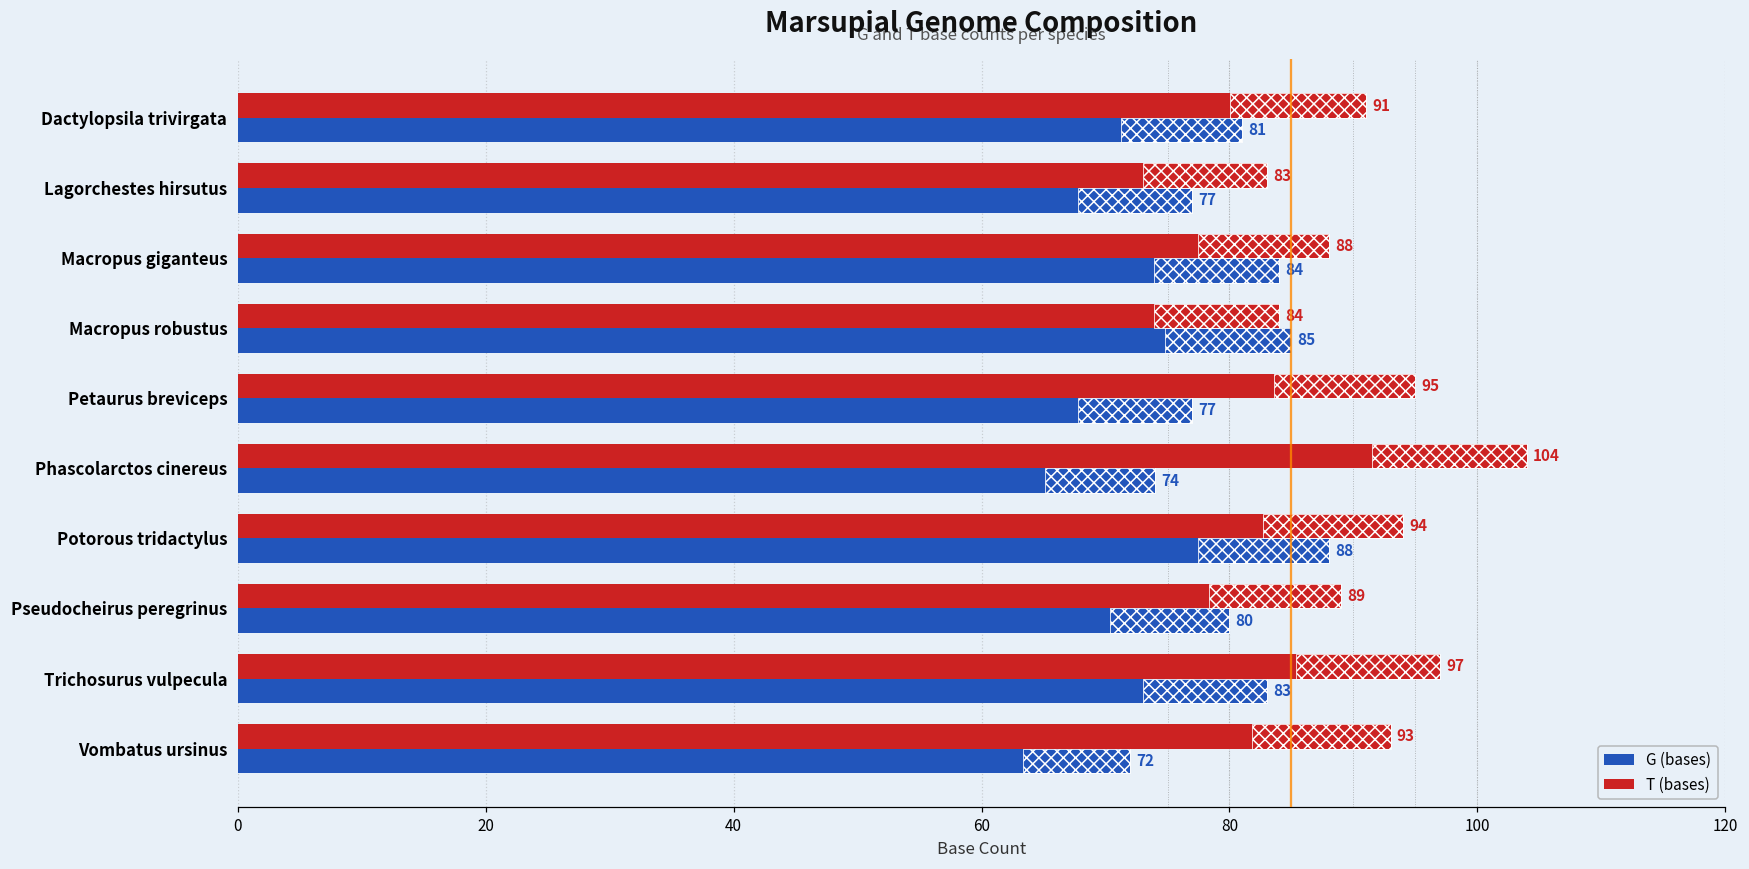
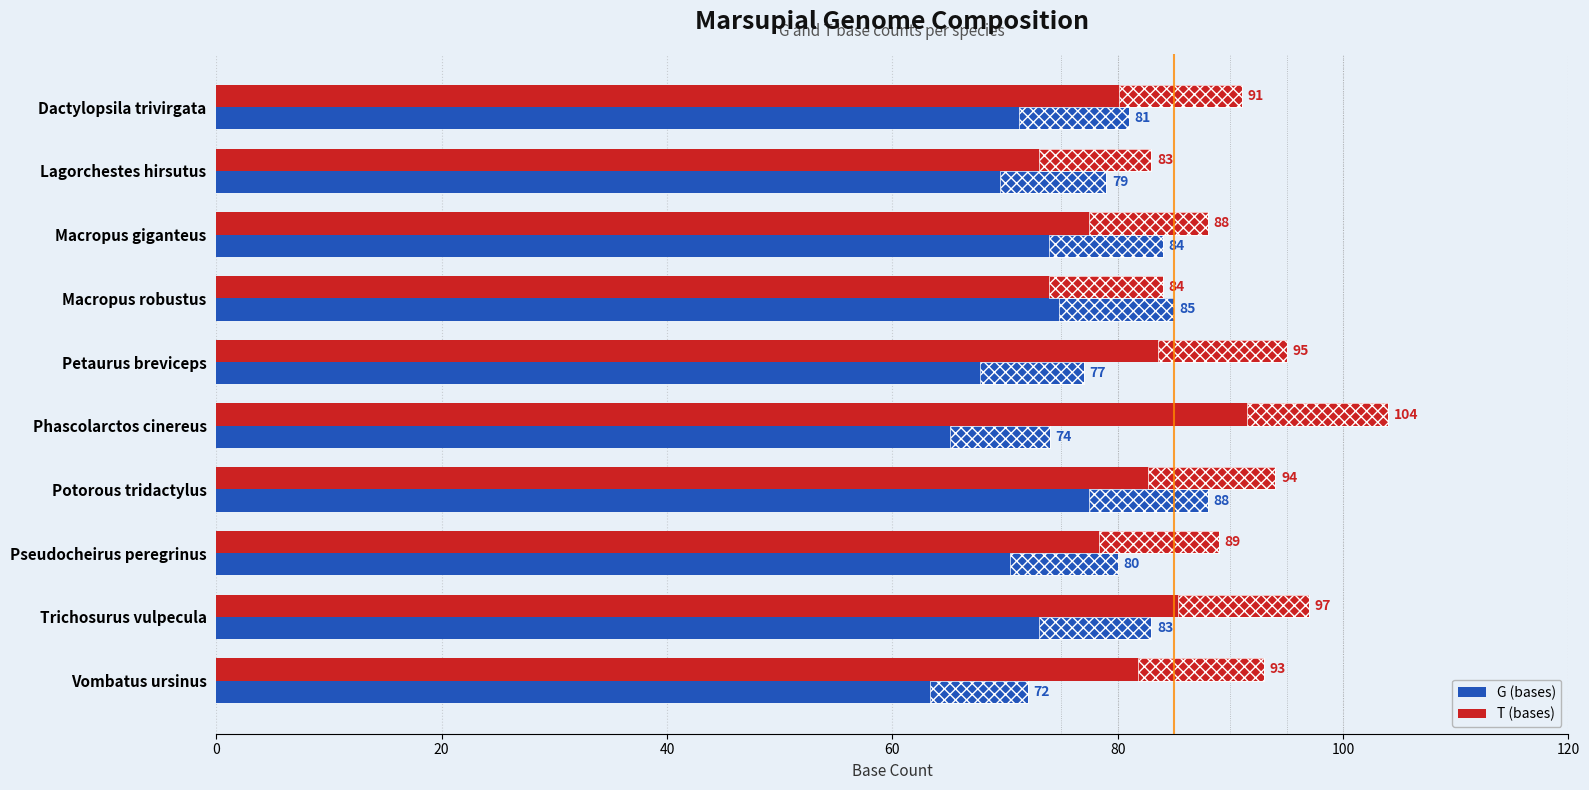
G (bases), Lagorchestes hirsutus: 77 -> 79
